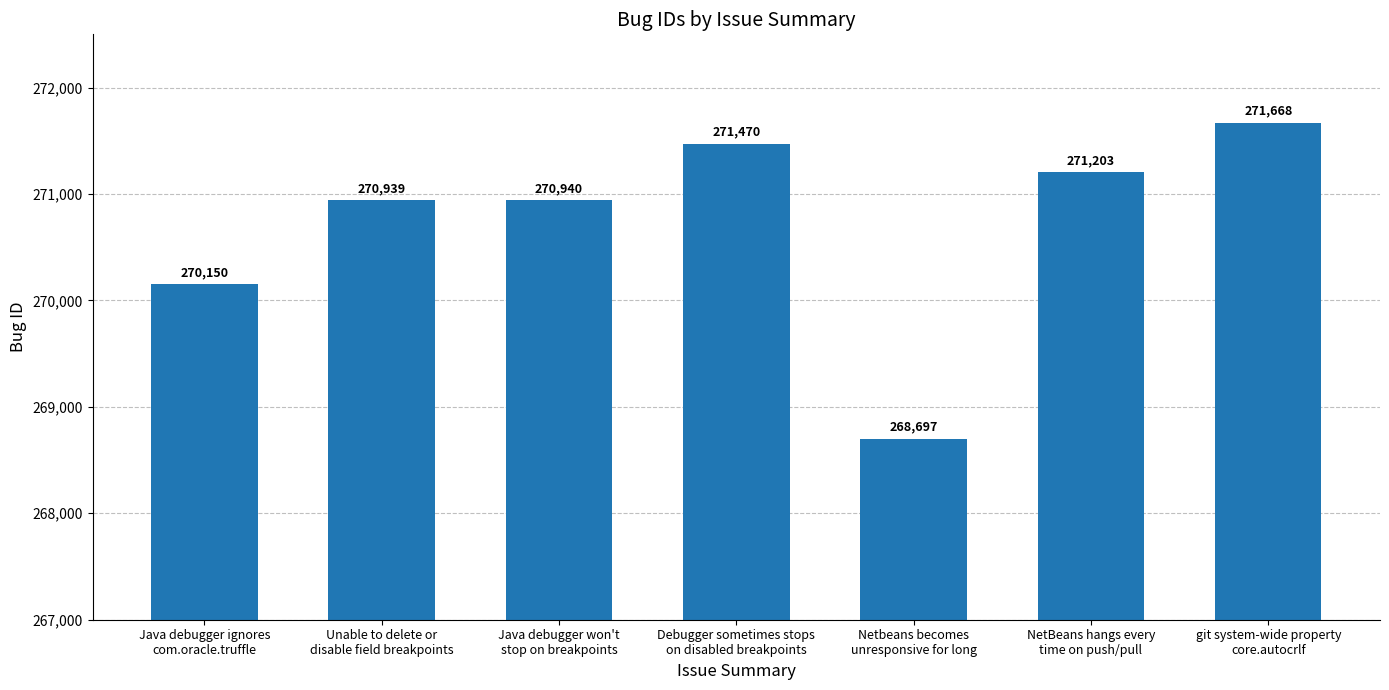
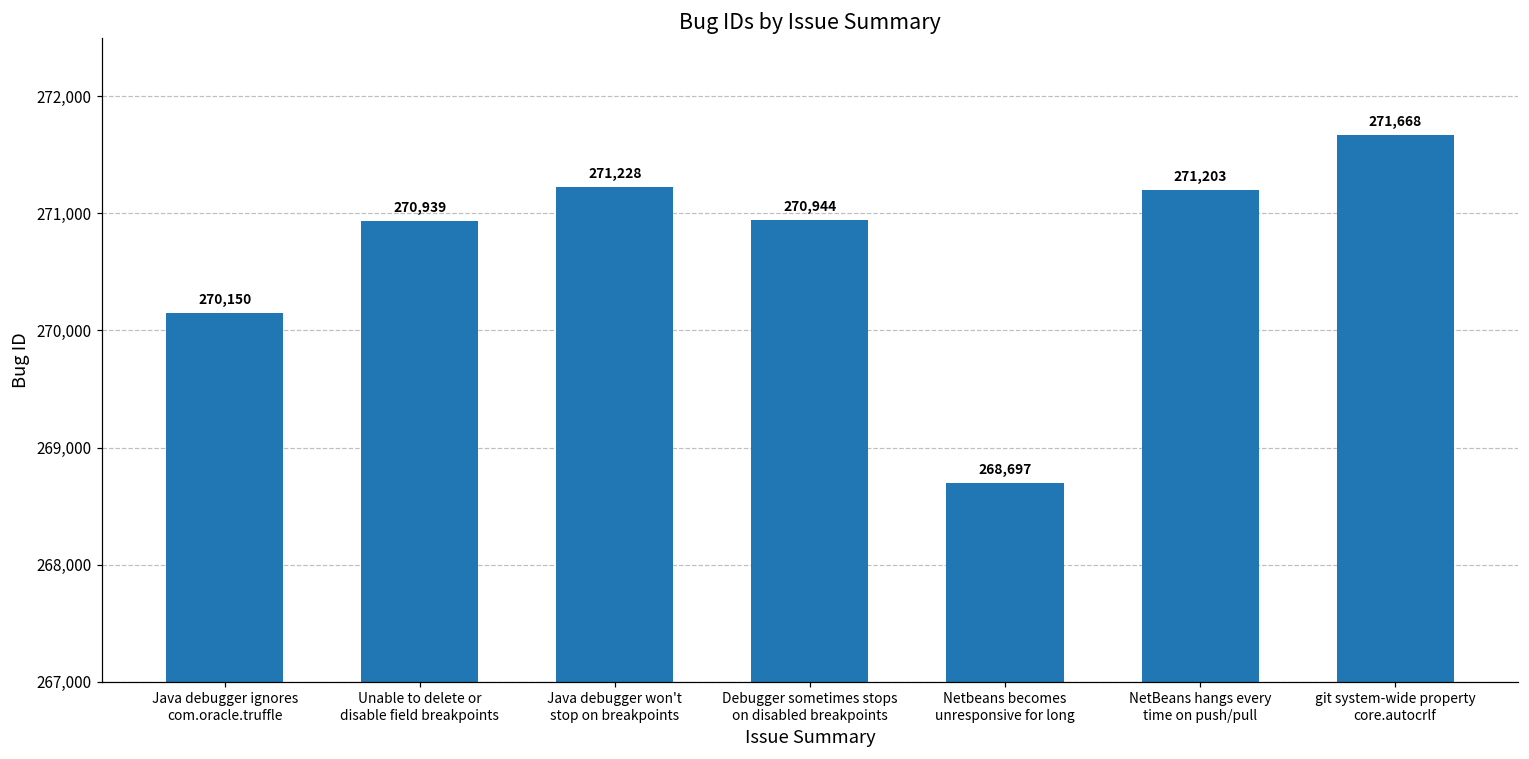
Java debugger won't stop on breakpoints: 270,940 -> 271,228
Debugger sometimes stops on disabled breakpoints: 271,470 -> 270,944
